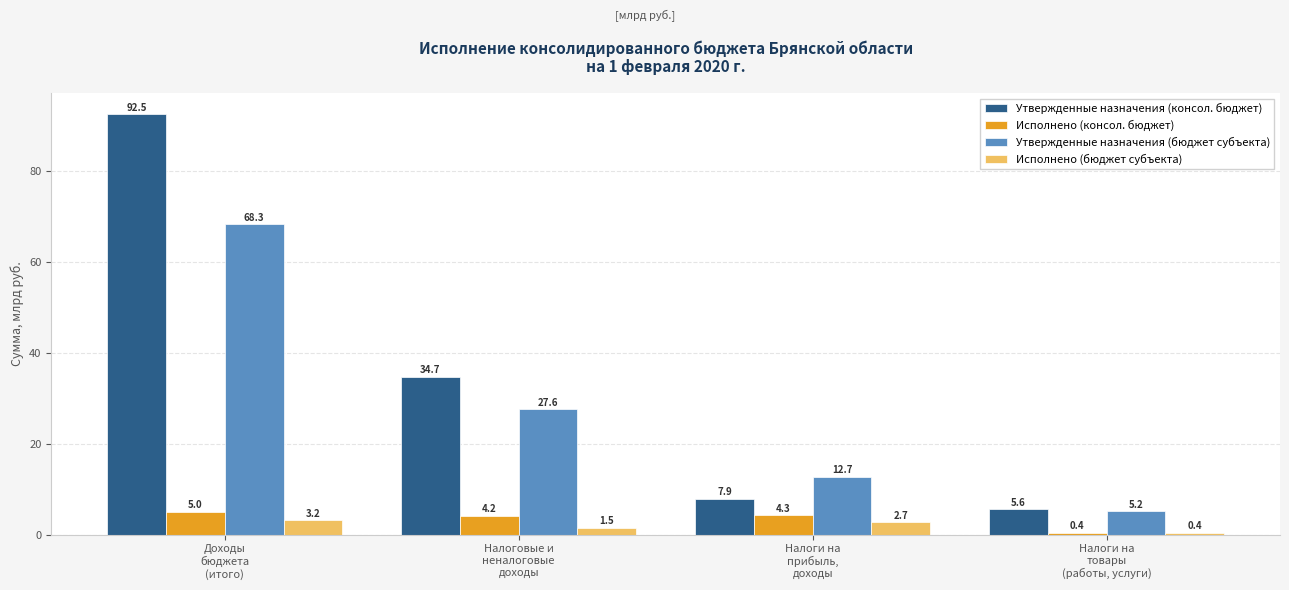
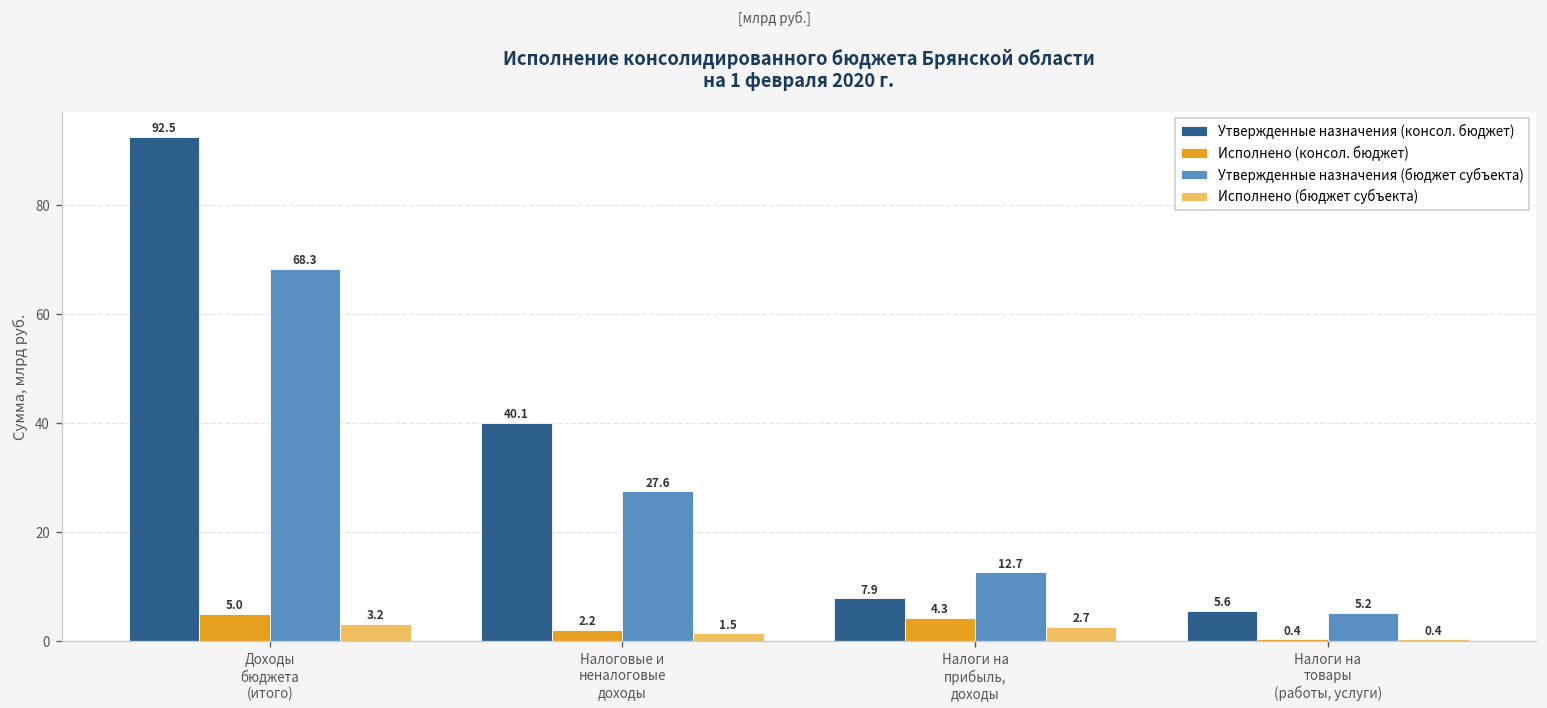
Утвержденные назначения (консол. бюджет), Налоговые и неналоговые доходы: 34.7 -> 40.1
Исполнено (консол. бюджет), Налоговые и неналоговые доходы: 4.2 -> 2.2
